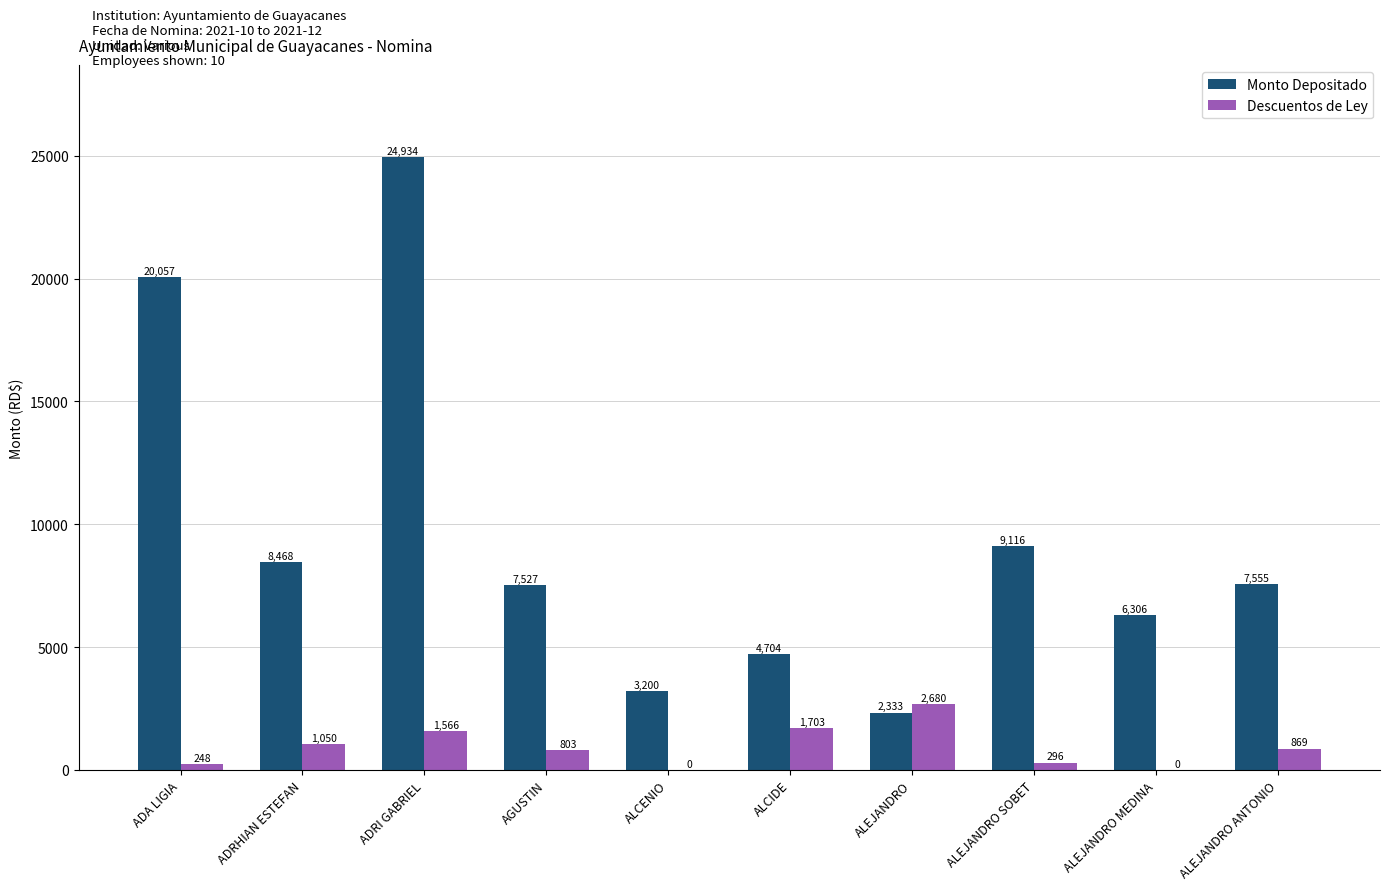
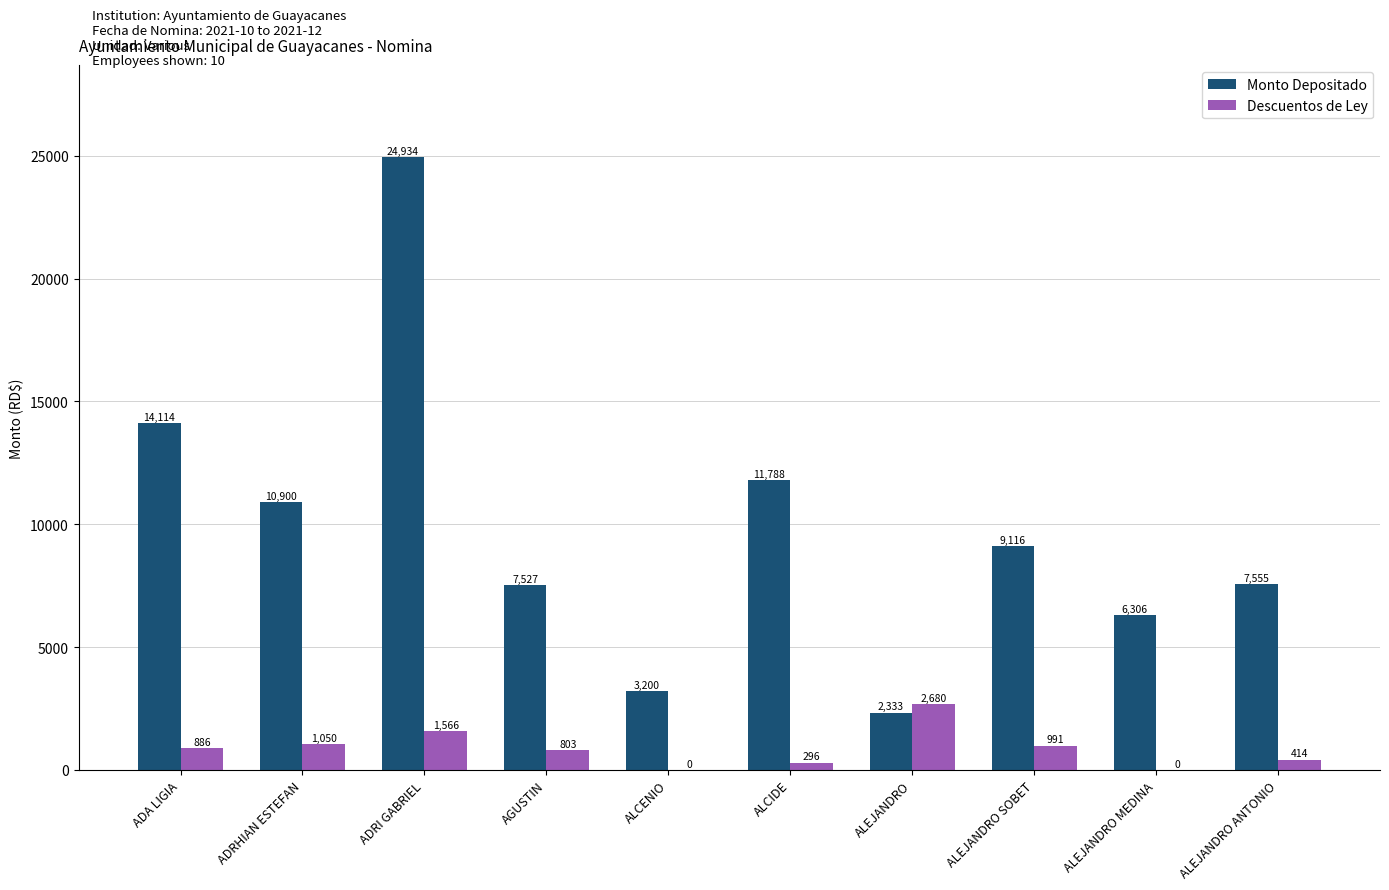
Monto Depositado, ADA LIGIA: 20,057 -> 14,114
Descuentos de Ley, ADA LIGIA: 248 -> 886
Monto Depositado, ADRHIAN ESTEFAN: 8,468 -> 10,900
Monto Depositado, ALCIDE: 4,704 -> 11,788
Descuentos de Ley, ALCIDE: 1,703 -> 296
Descuentos de Ley, ALEJANDRO SOBET: 296 -> 991
Descuentos de Ley, ALEJANDRO ANTONIO: 869 -> 414
